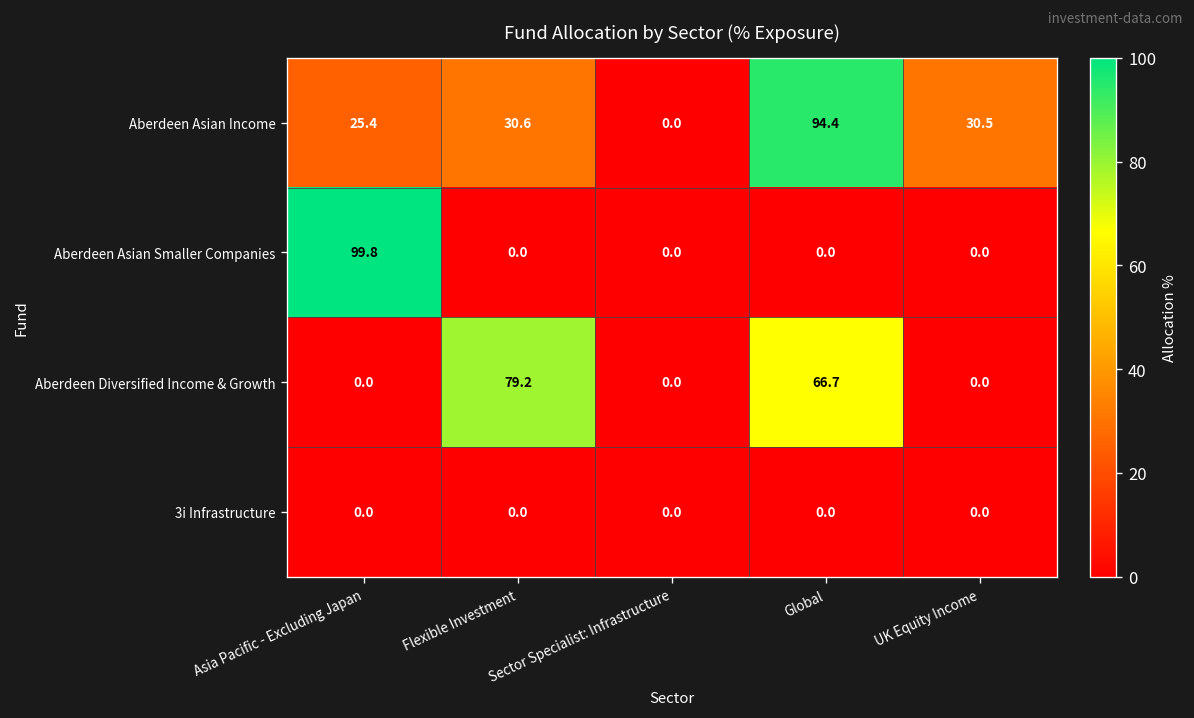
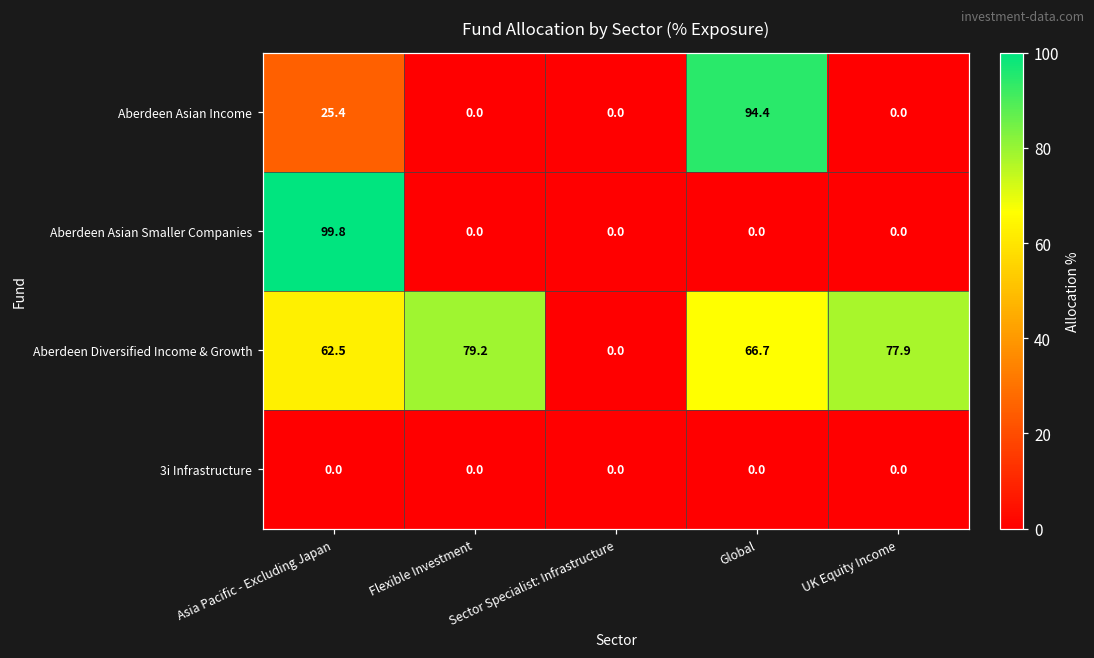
Aberdeen Asian Income, Flexible Investment: 30.6 -> 0.0
Aberdeen Asian Income, UK Equity Income: 30.5 -> 0.0
Aberdeen Diversified Income & Growth, Asia Pacific - Excluding Japan: 0.0 -> 62.5
Aberdeen Diversified Income & Growth, UK Equity Income: 0.0 -> 77.9
